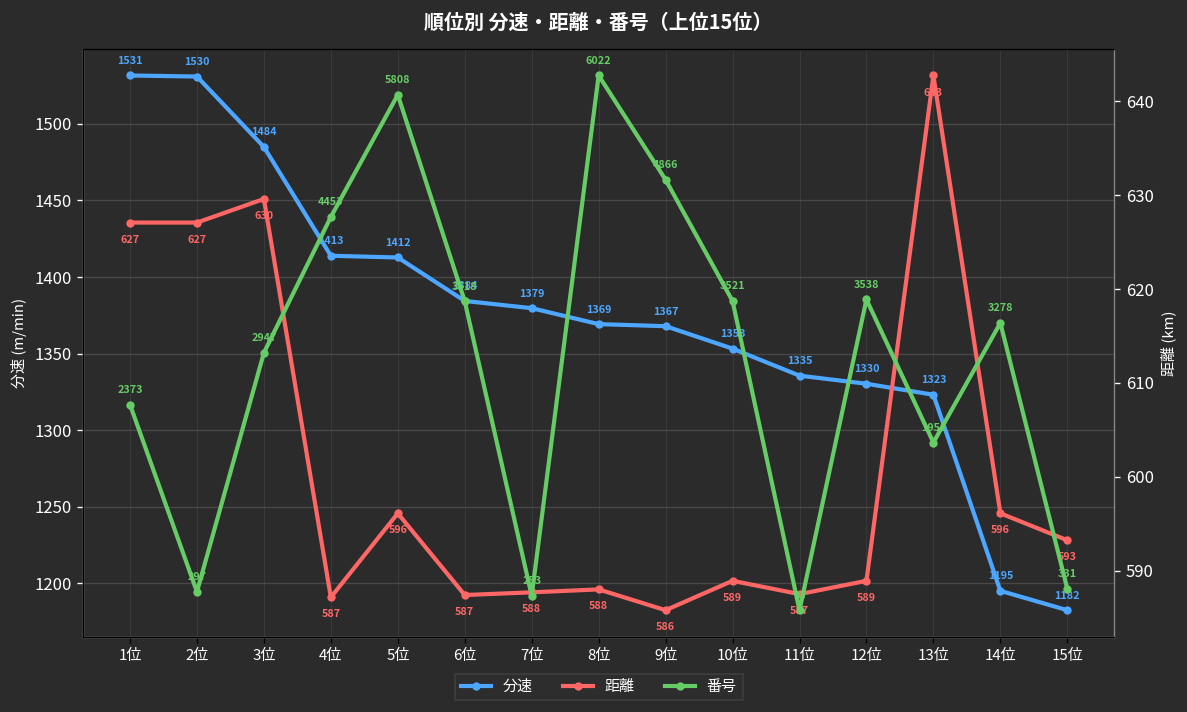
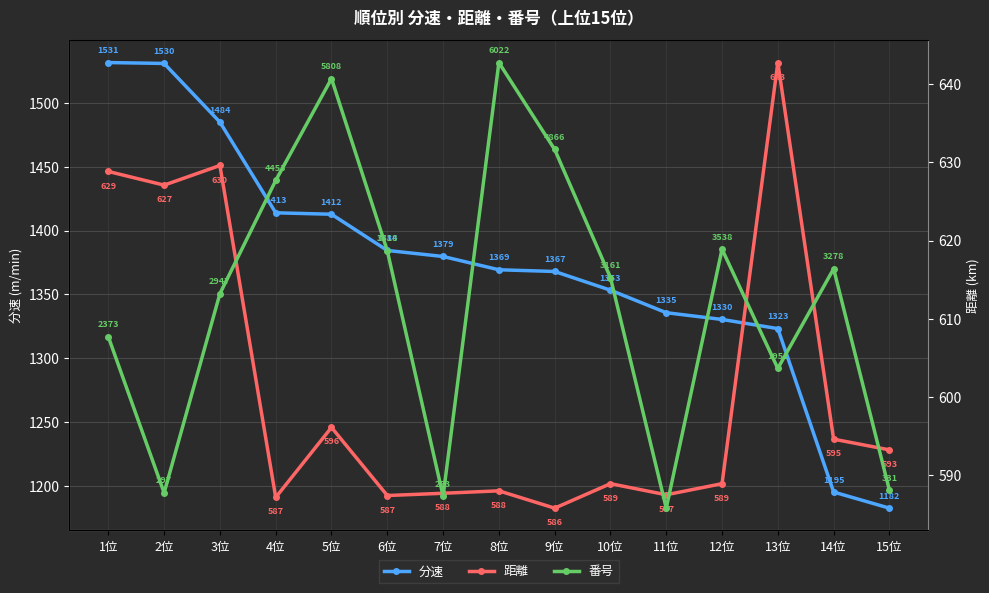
距離, 1位: 627 -> 629
距離, 14位: 596 -> 595
番号, 10位: 3521 -> 3161
